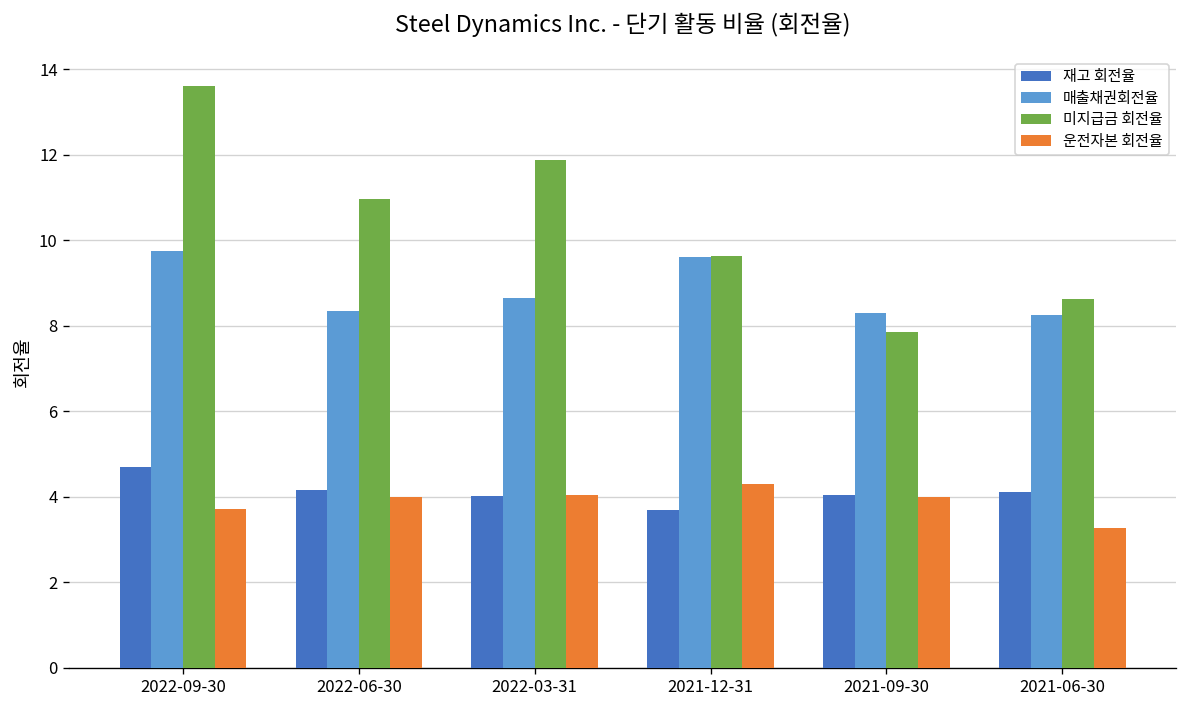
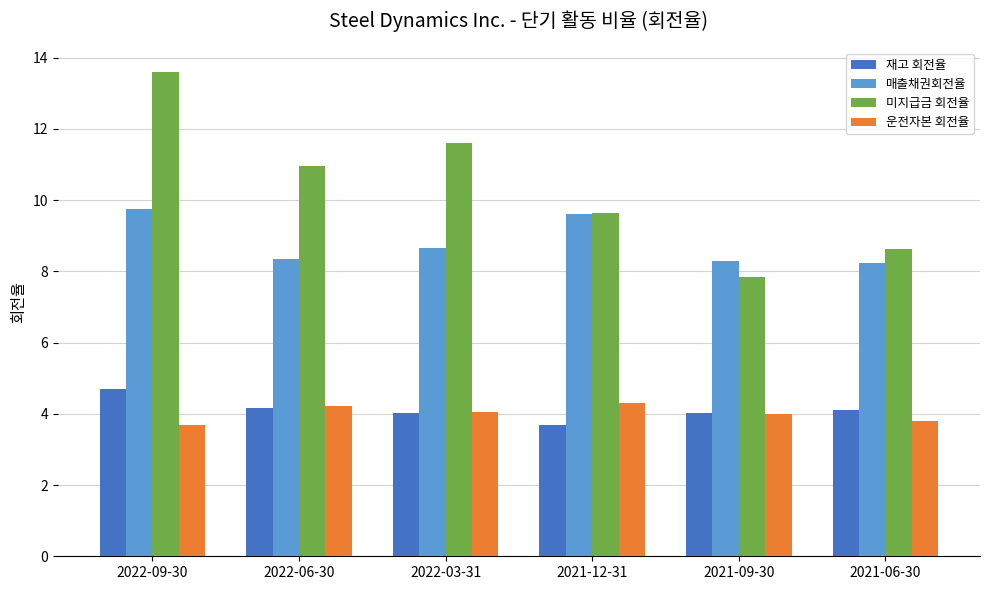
운전자본 회전율, 2022-06-30: 4.0 -> 4.2
미지급금 회전율, 2022-03-31: 11.9 -> 11.6
운전자본 회전율, 2021-06-30: 3.3 -> 3.8
